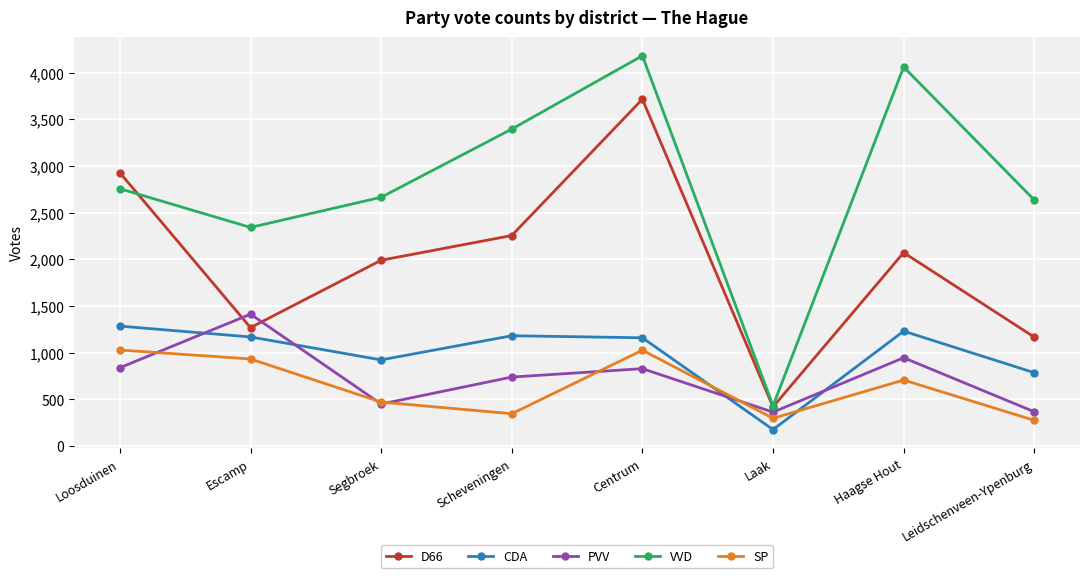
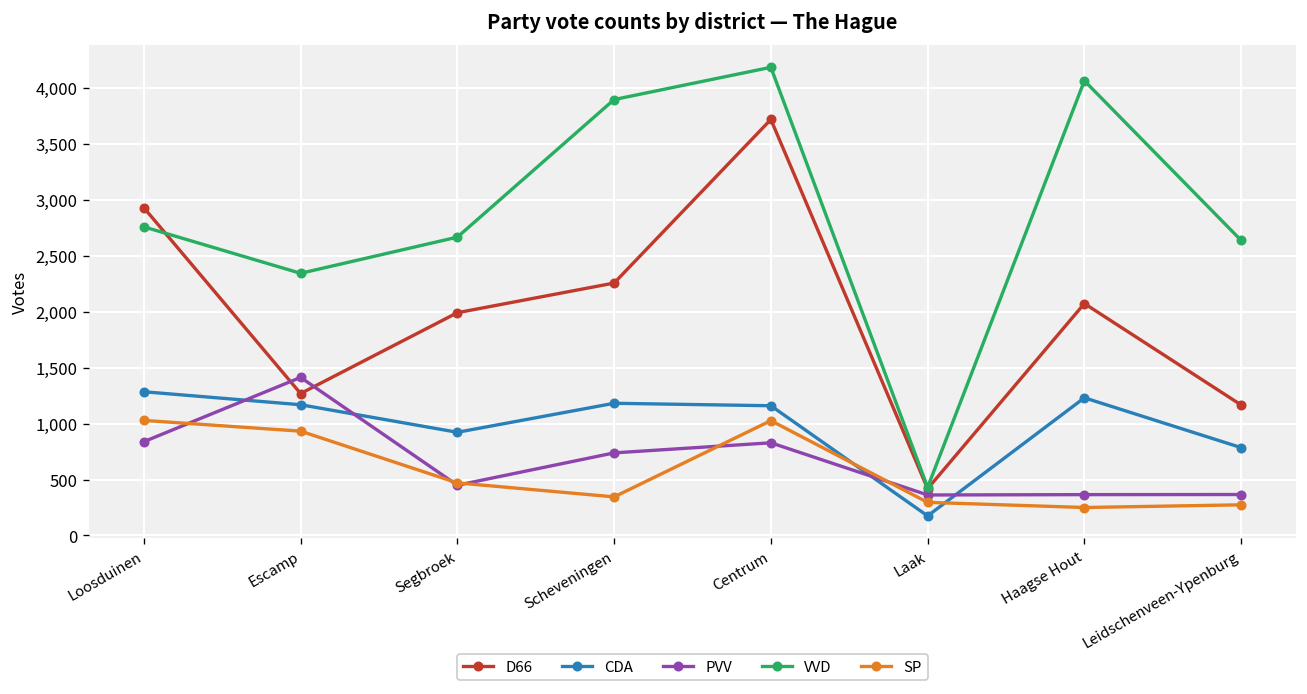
VVD, Scheveningen: 3,400 -> 3,900
PVV, Haagse Hout: 900 -> 400
SP, Haagse Hout: 700 -> 300
